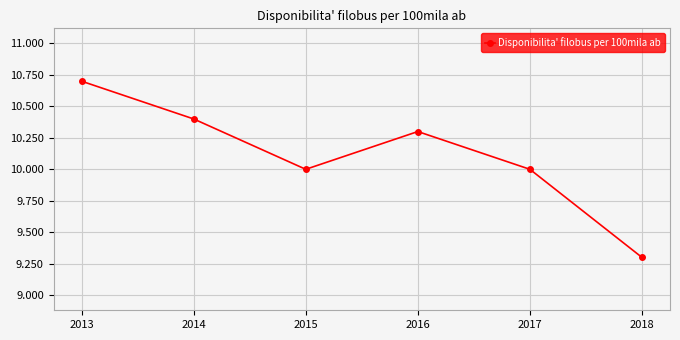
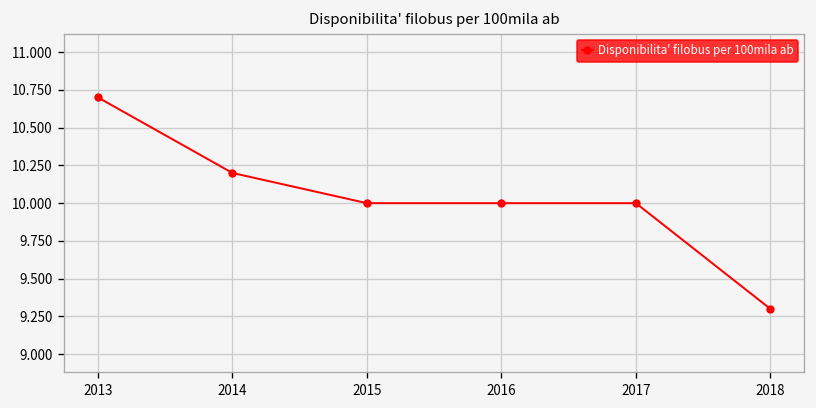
2014: 10.4 -> 10.2
2016: 10.3 -> 10.0
